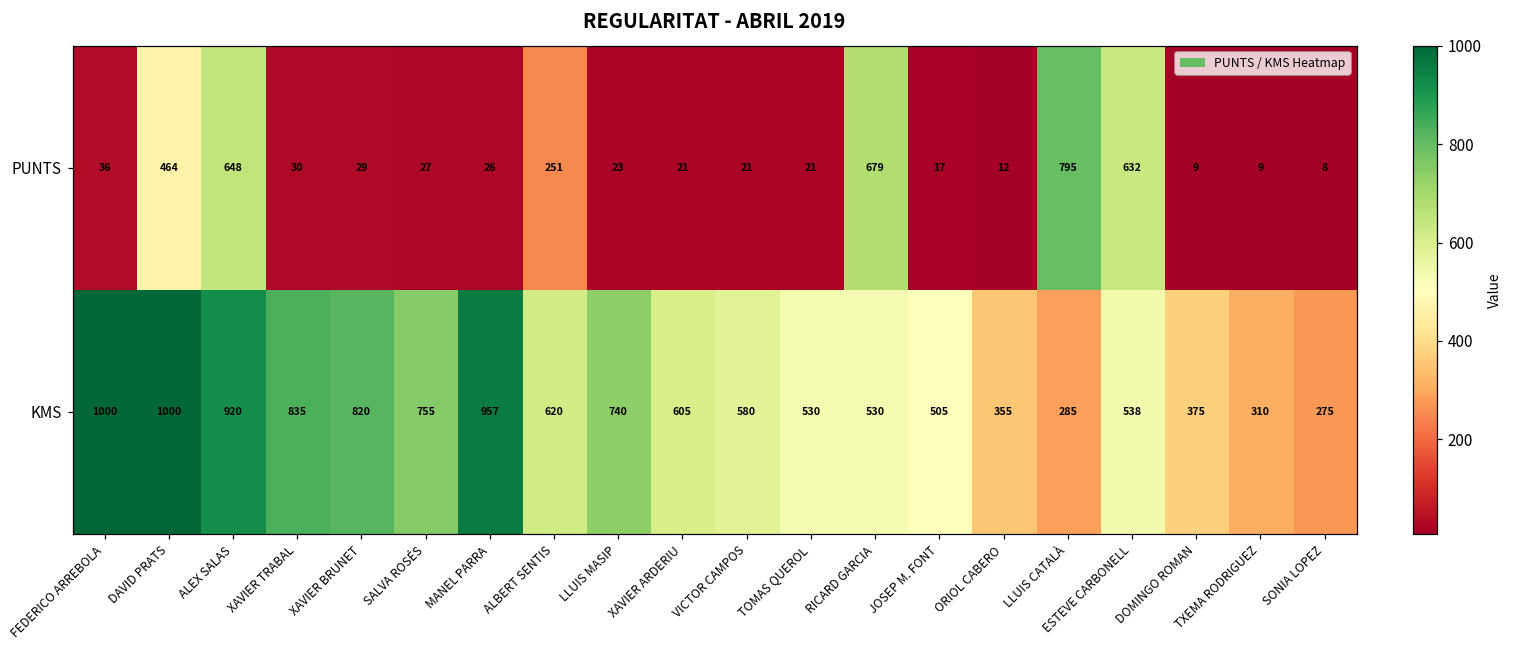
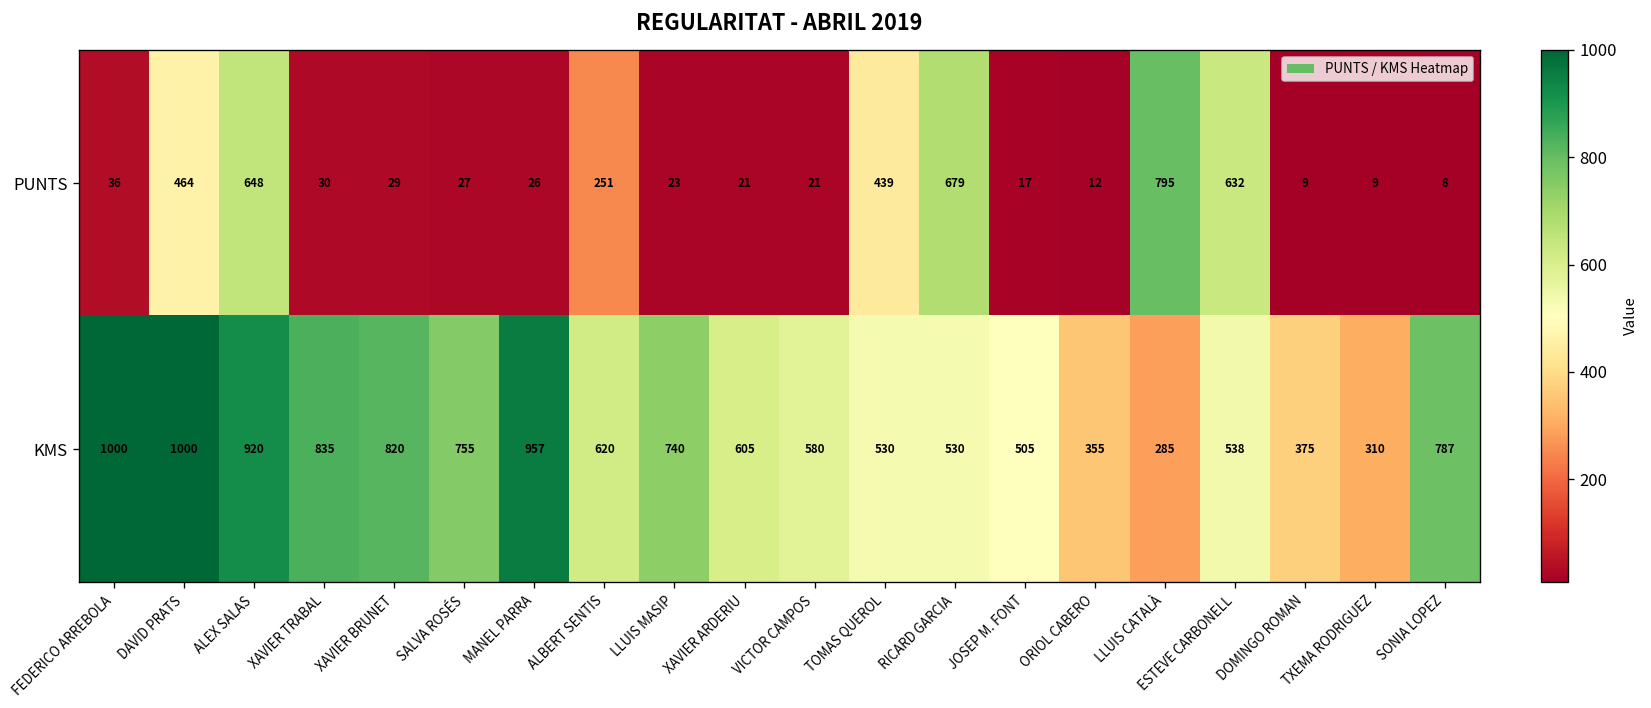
PUNTS, TOMAS QUEROL: 21 -> 439
KMS, SONIA LOPEZ: 275 -> 787
